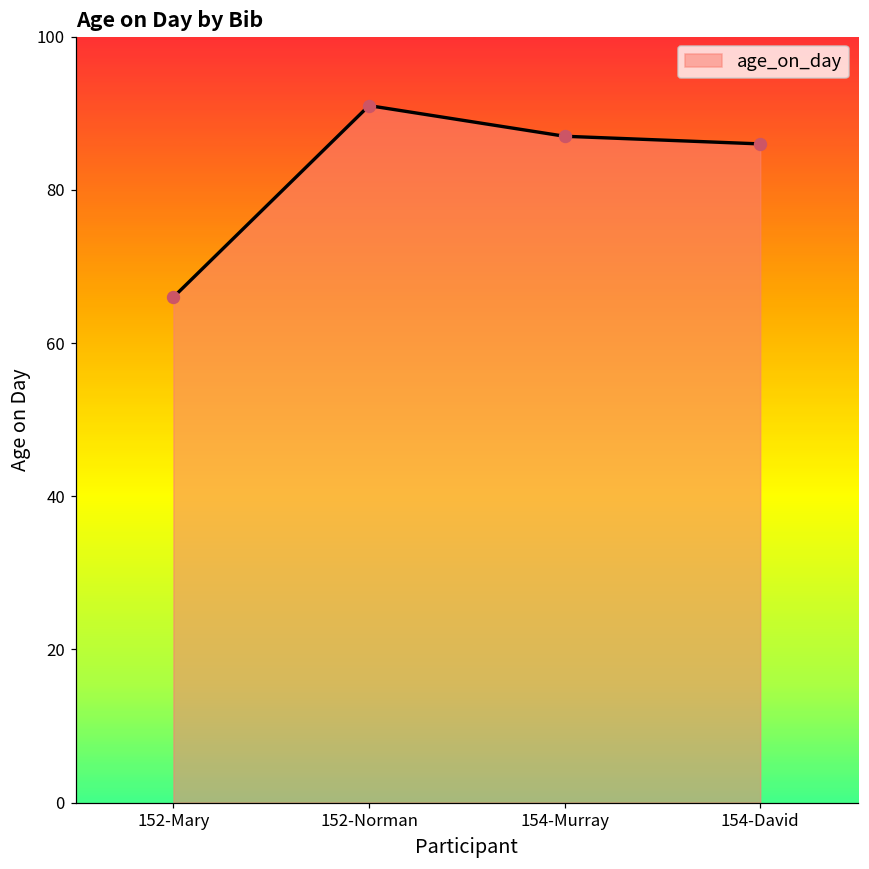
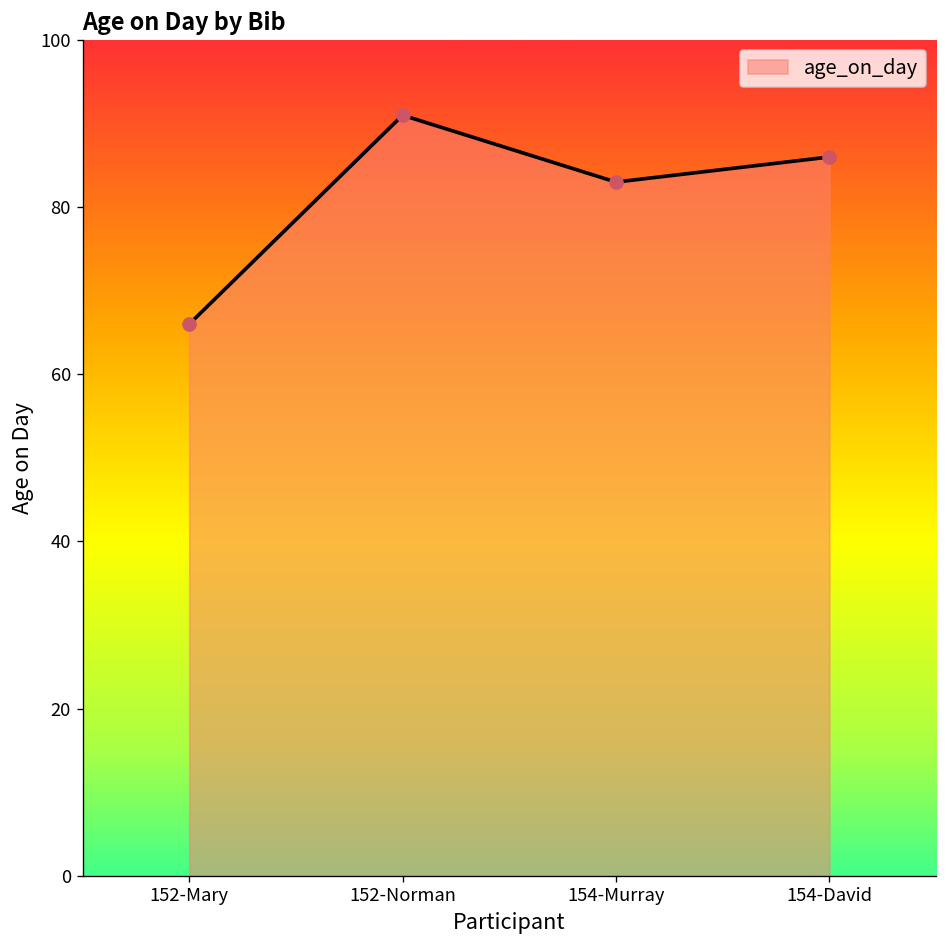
154-Murray: 87 -> 83
